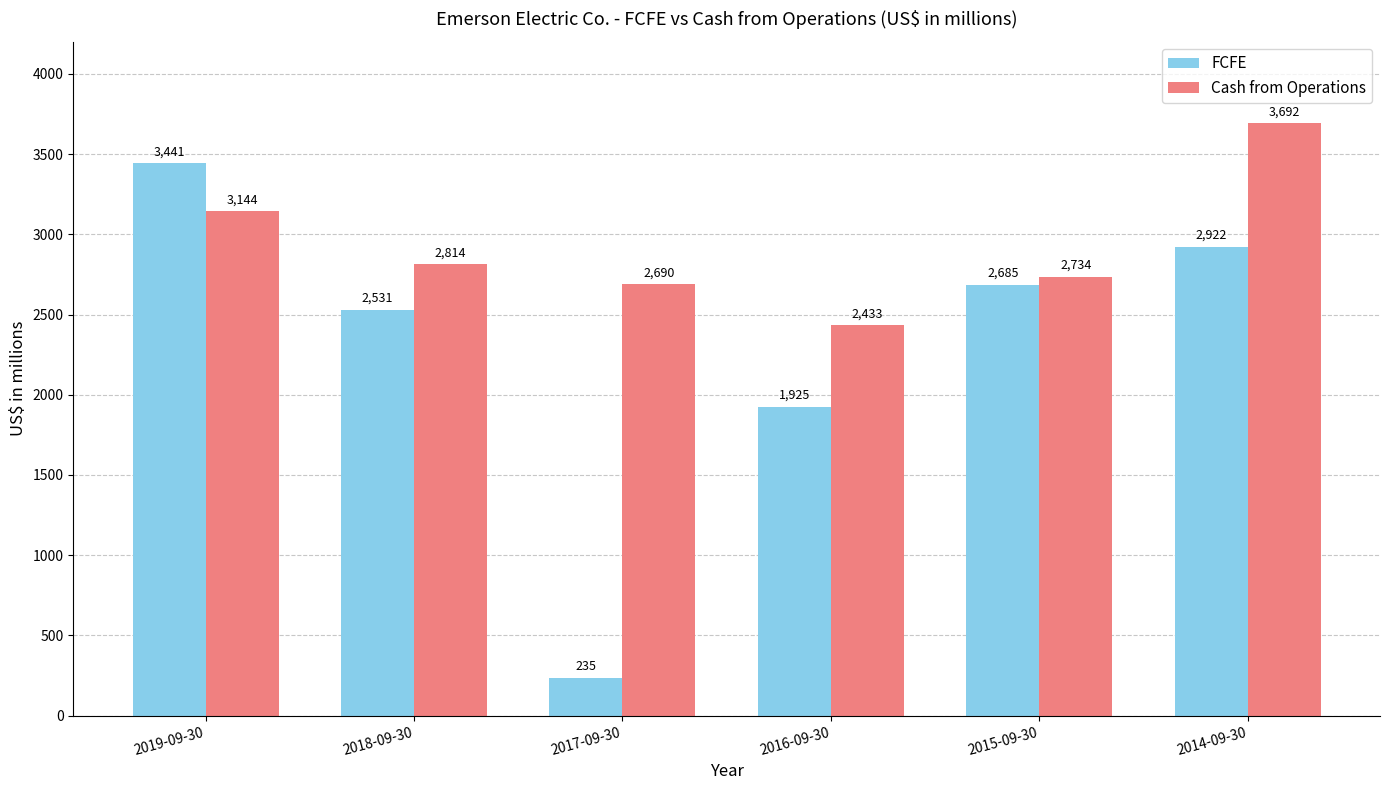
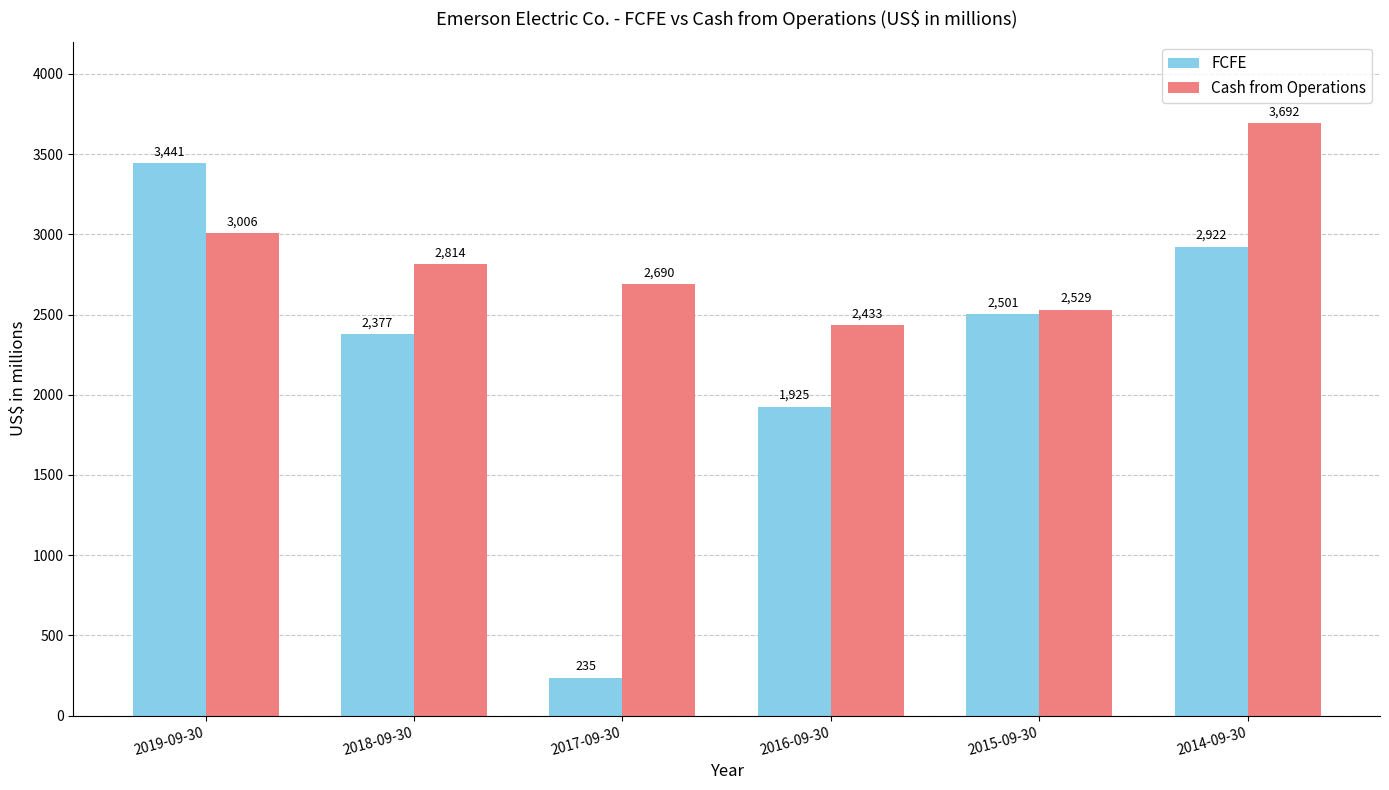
Cash from Operations, 2019-09-30: 3,144 -> 3,006
FCFE, 2018-09-30: 2,531 -> 2,377
FCFE, 2015-09-30: 2,685 -> 2,501
Cash from Operations, 2015-09-30: 2,734 -> 2,529
